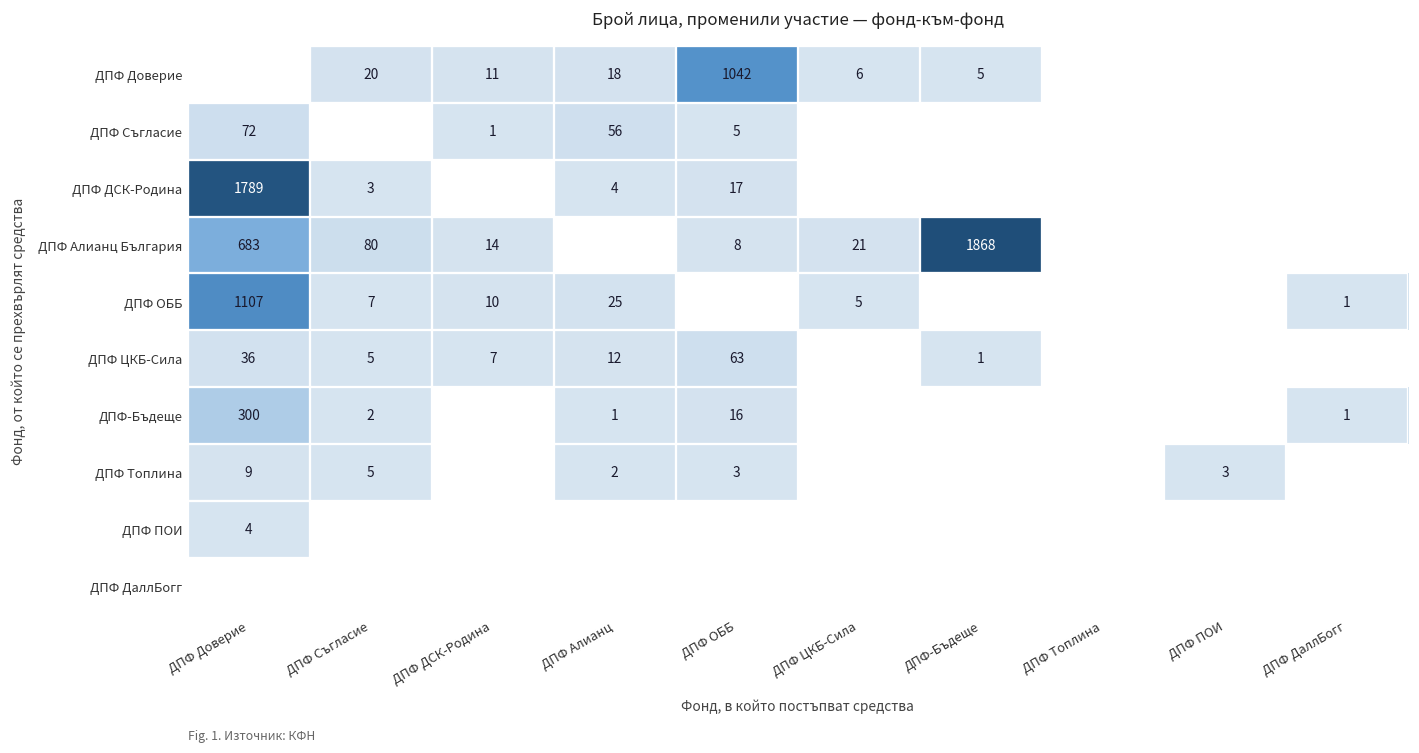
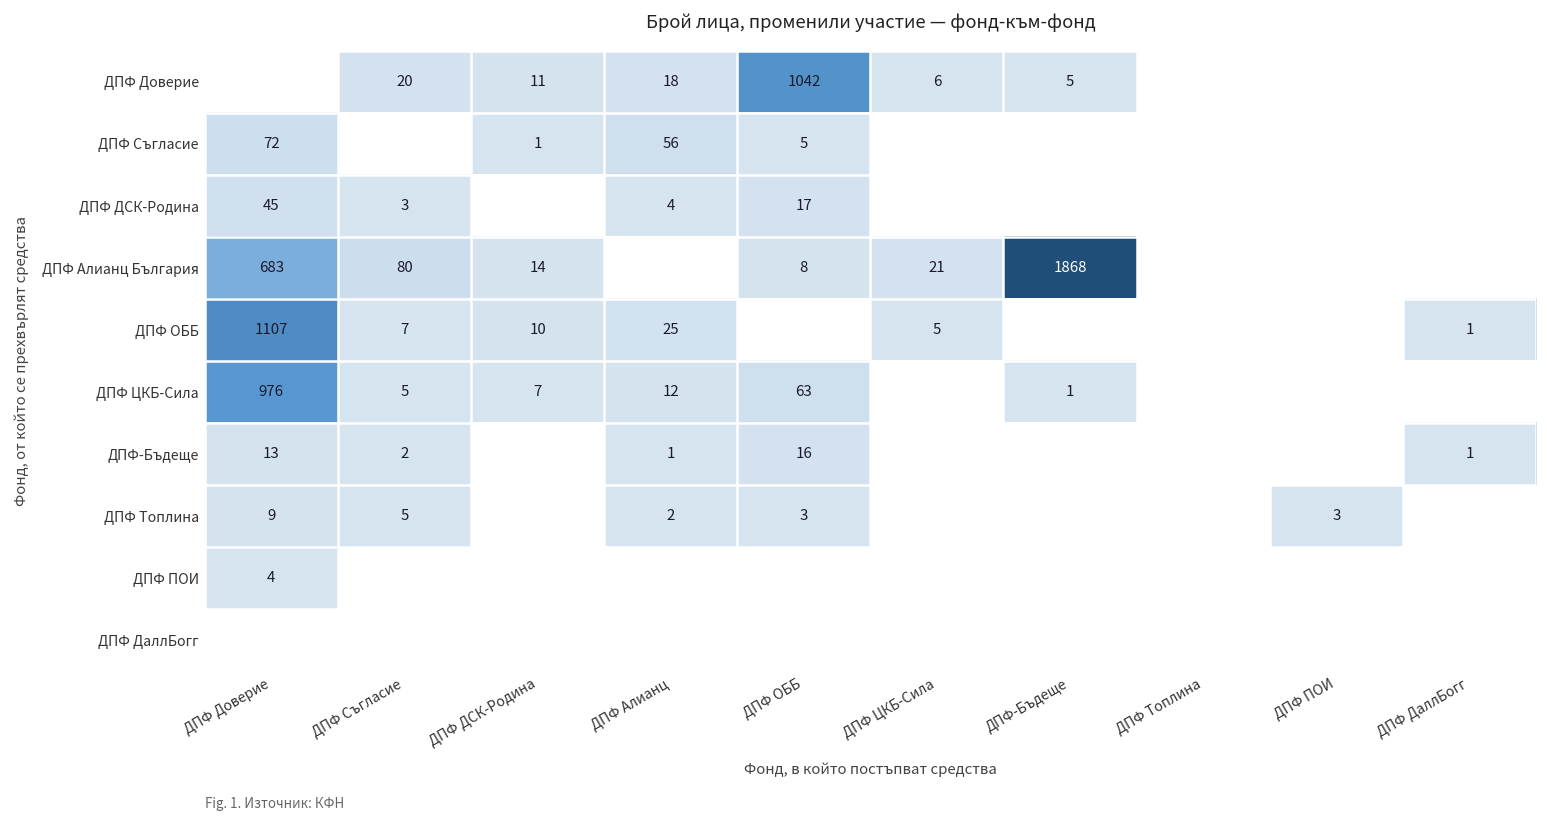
ДПФ ДСК-Родина, ДПФ Доверие: 1789 -> 45
ДПФ ЦКБ-Сила, ДПФ Доверие: 36 -> 976
ДПФ-Бъдеще, ДПФ Доверие: 300 -> 13
